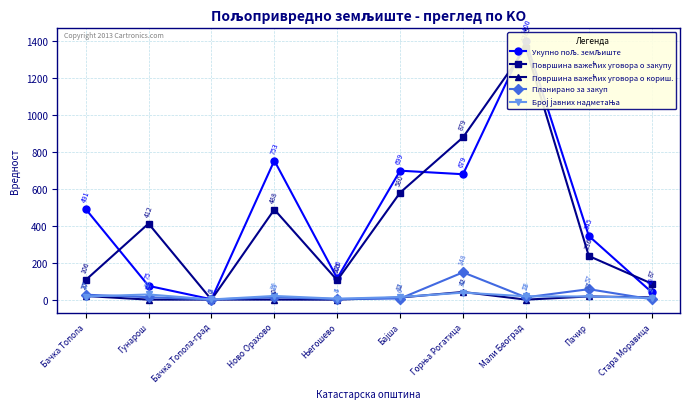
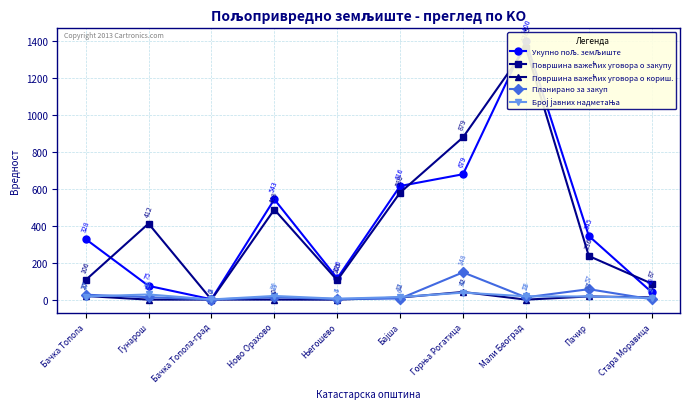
Укупно пољ. земљиште, Бачка Топола: 491 -> 328
Укупно пољ. земљиште, Ново Орахово: 753 -> 543
Укупно пољ. земљиште, Бајша: 699 -> 616
